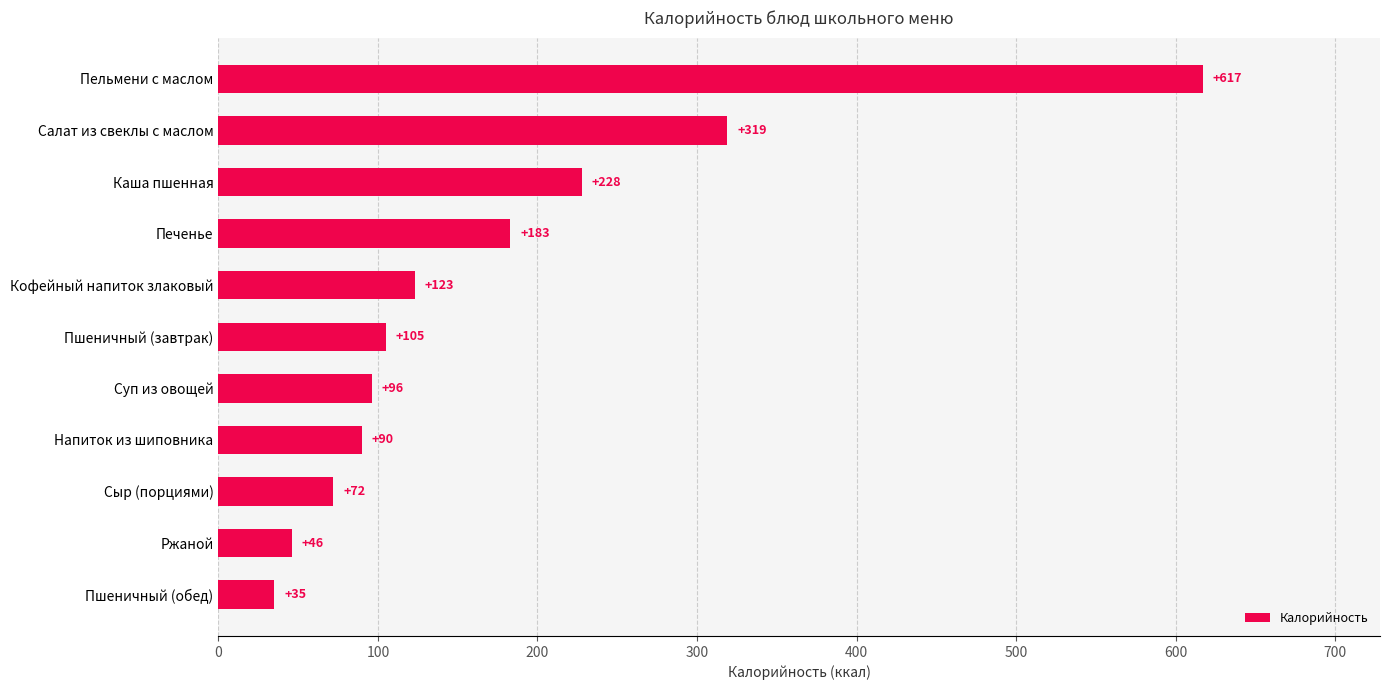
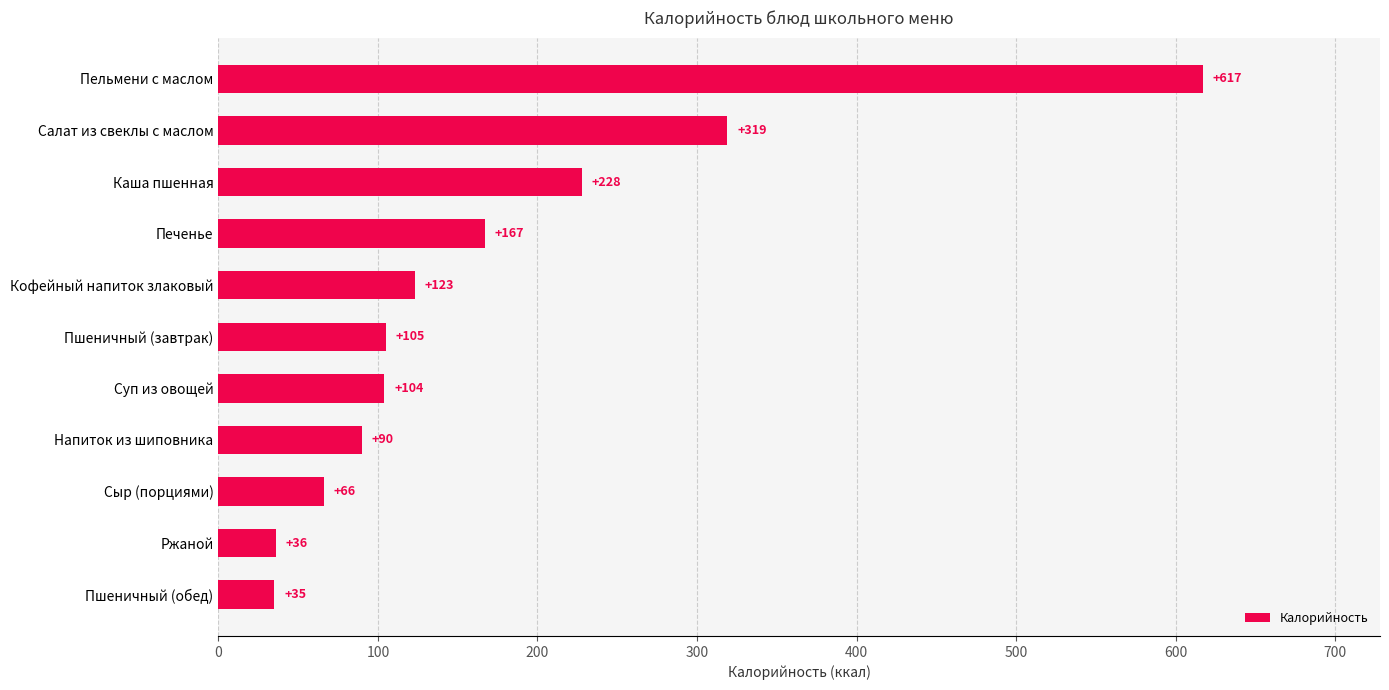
Печенье: +183 -> +167
Суп из овощей: +96 -> +104
Сыр (порциями): +72 -> +66
Ржаной: +46 -> +36
